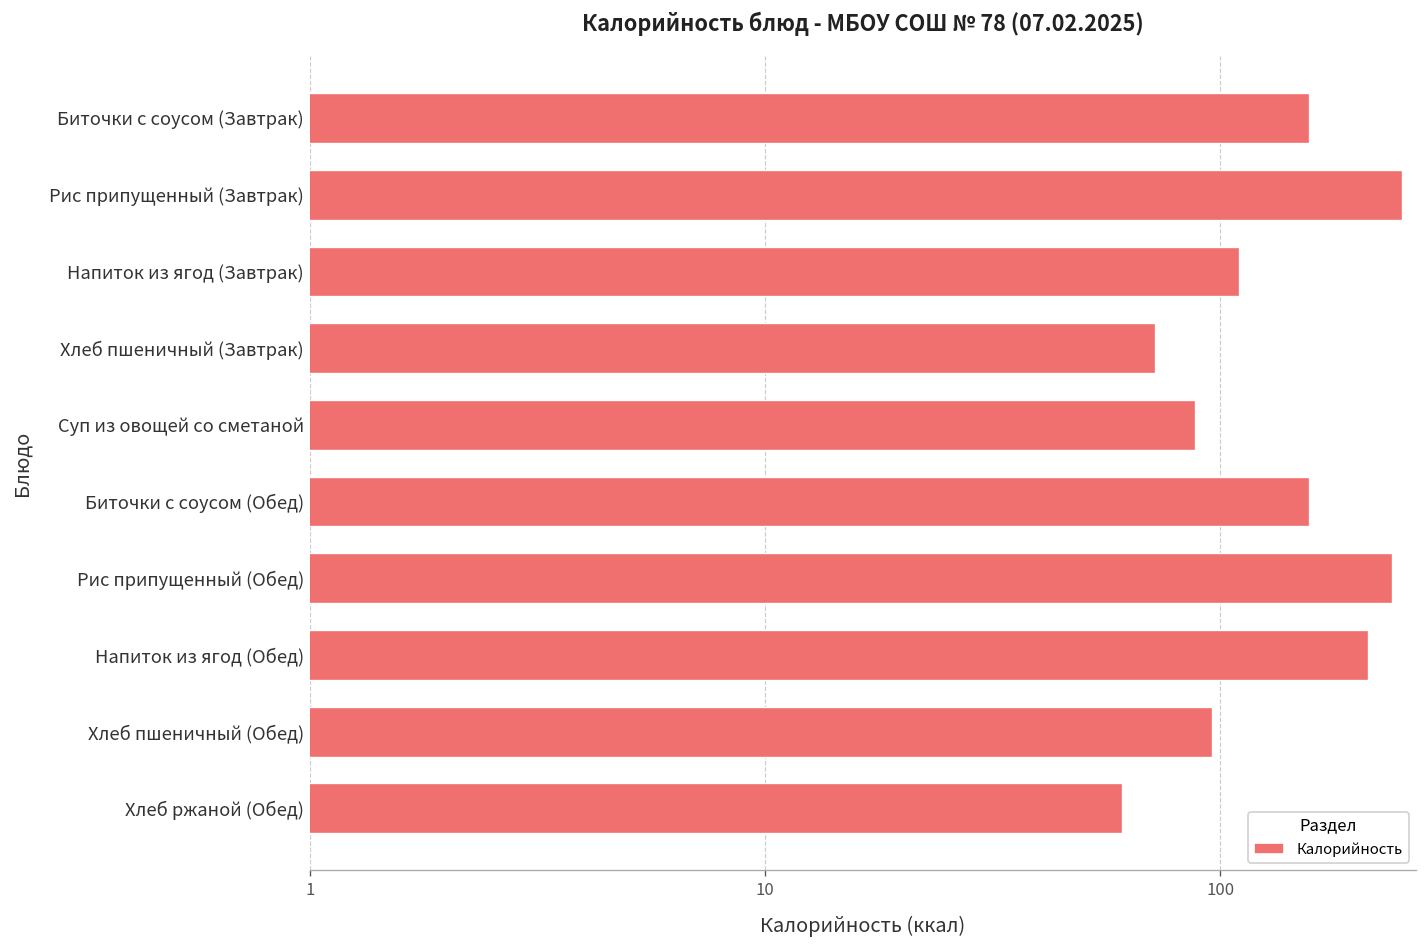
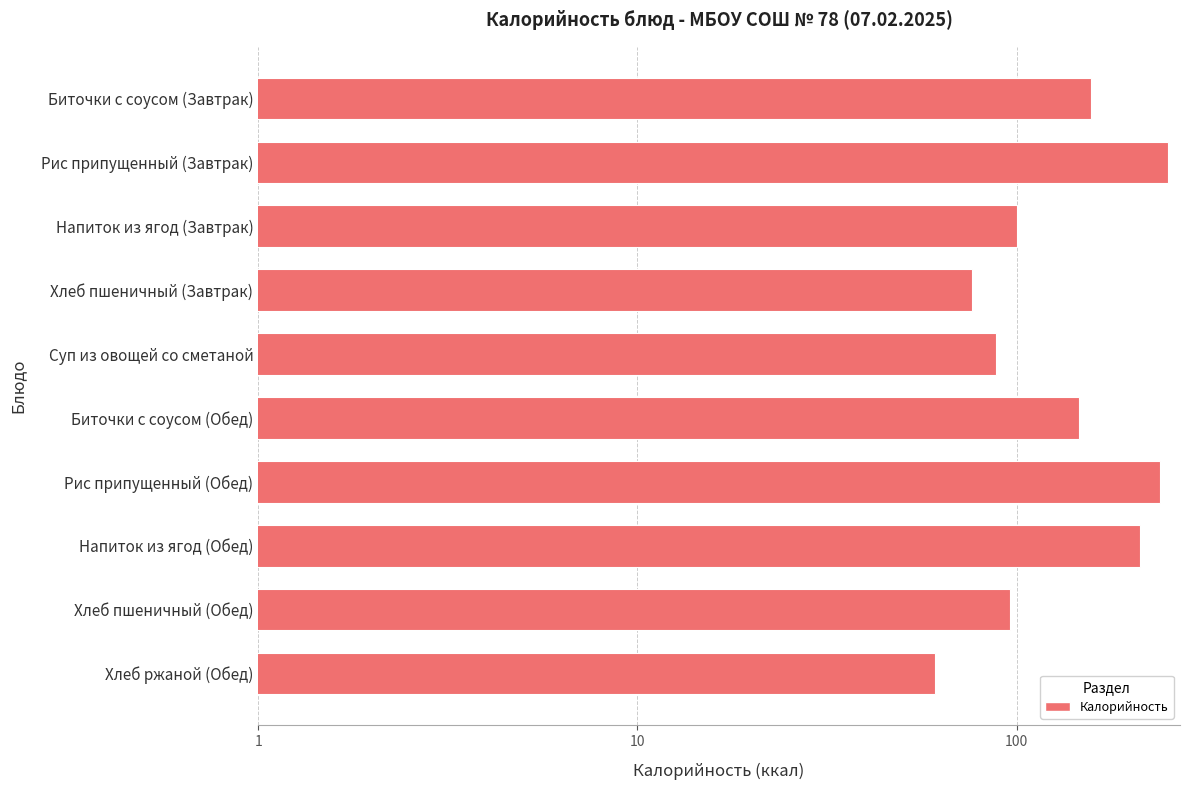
Напиток из ягод (Завтрак): 110 -> 100
Хлеб пшеничный (Завтрак): 72 -> 76
Биточки с соусом (Обед): 157 -> 146
